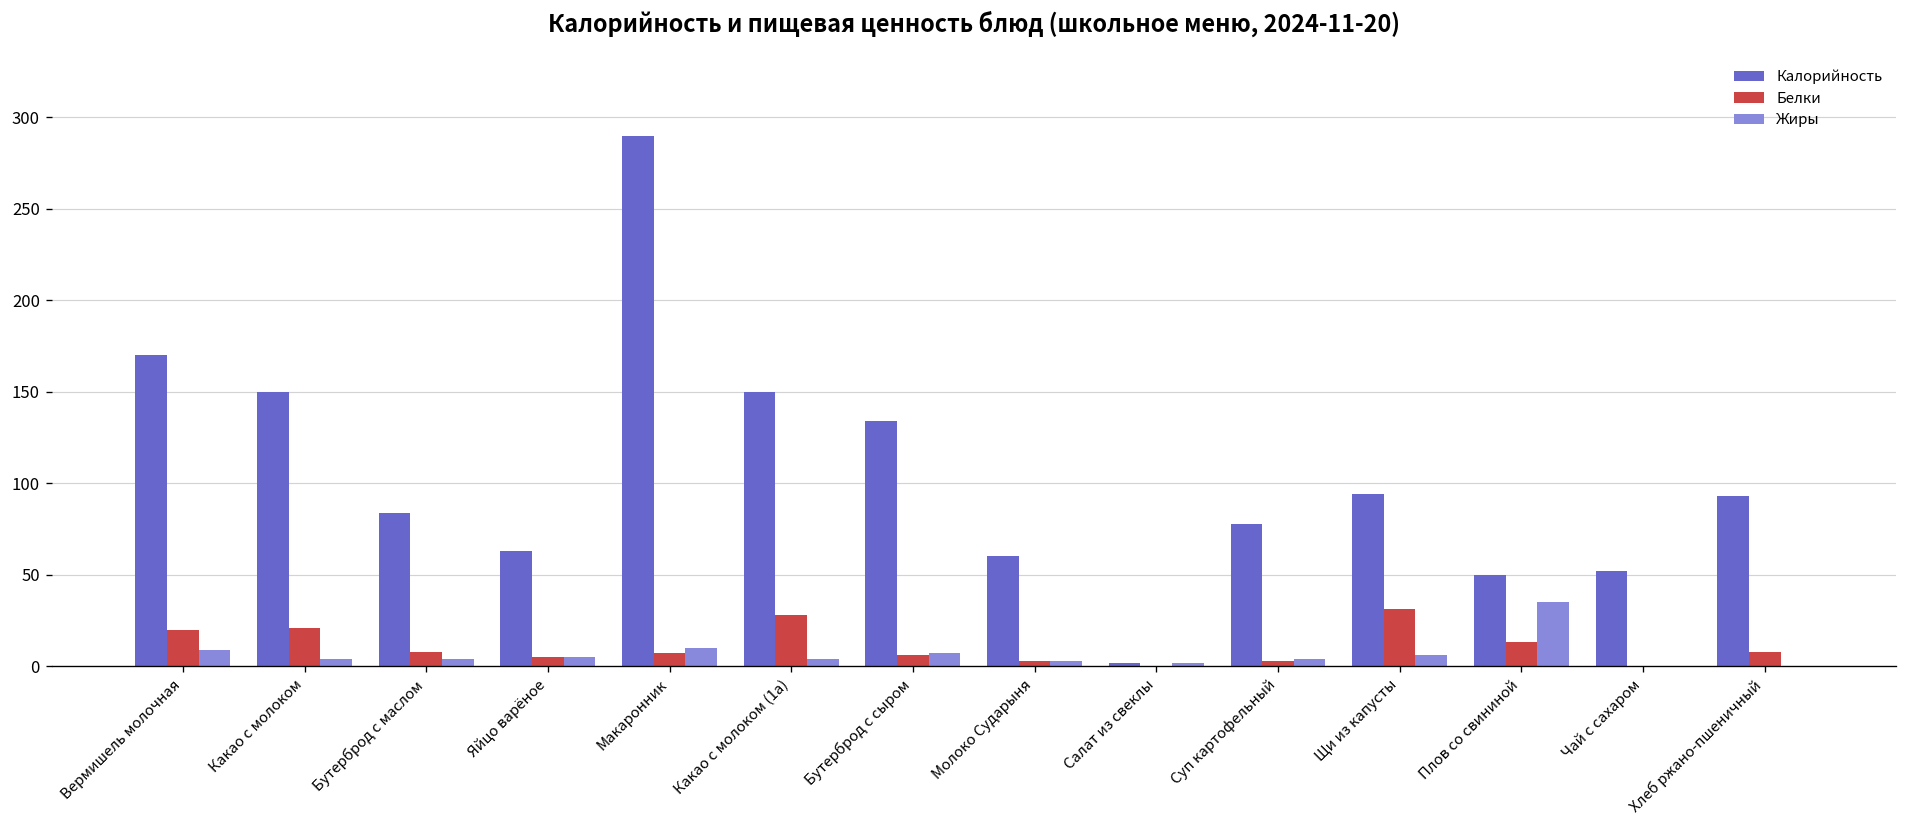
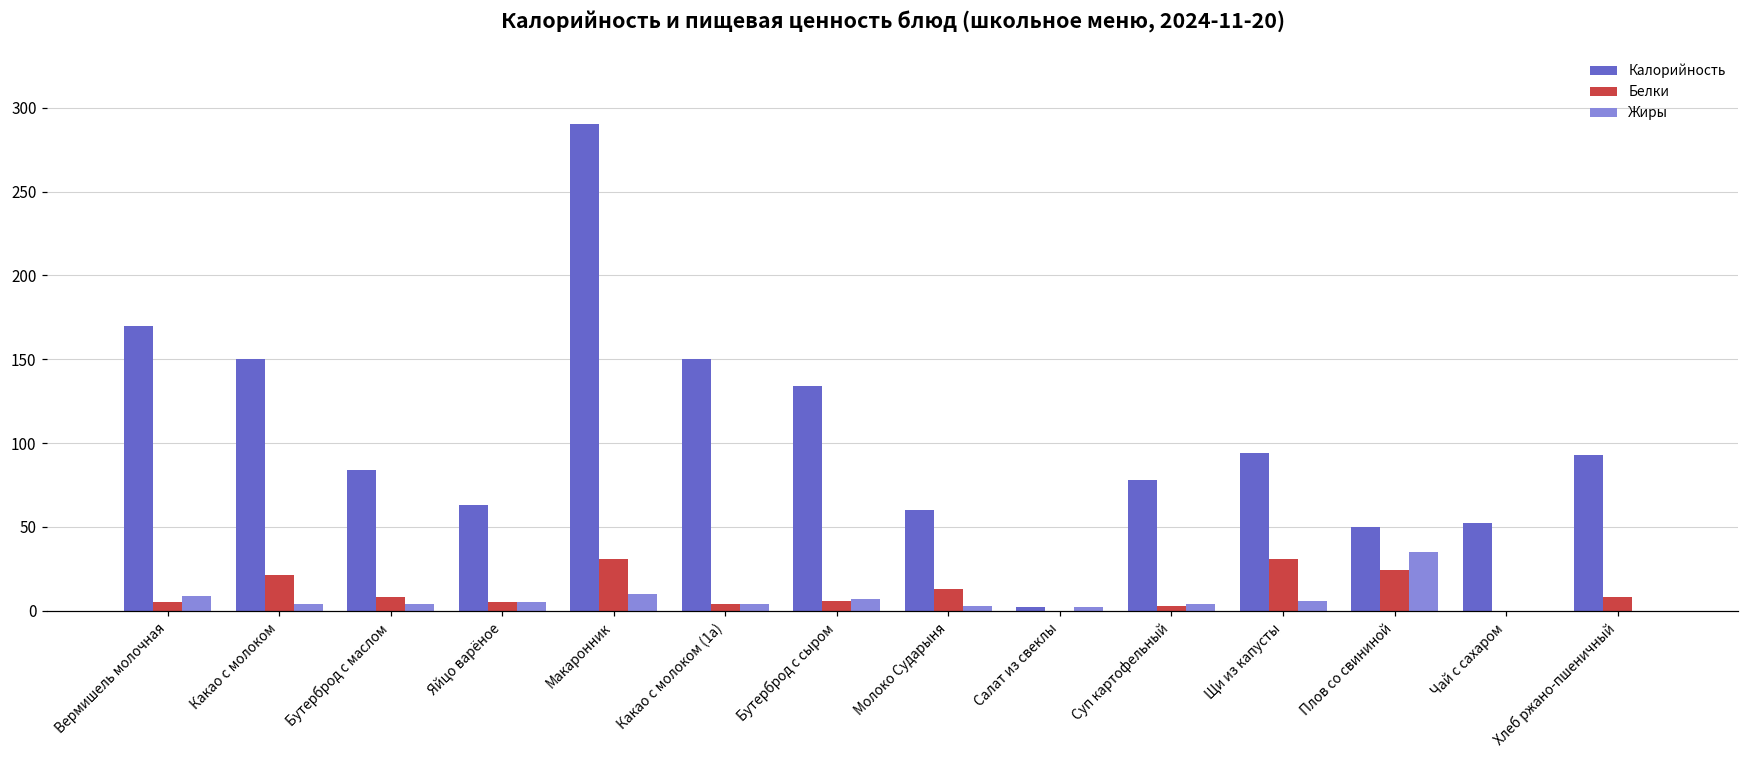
Белки, Вермишель молочная: 20 -> 5
Белки, Макаронник: 7 -> 31
Белки, Какао с молоком (1а): 28 -> 4
Белки, Молоко Сударыня: 3 -> 13
Белки, Плов со свининой: 13 -> 24
